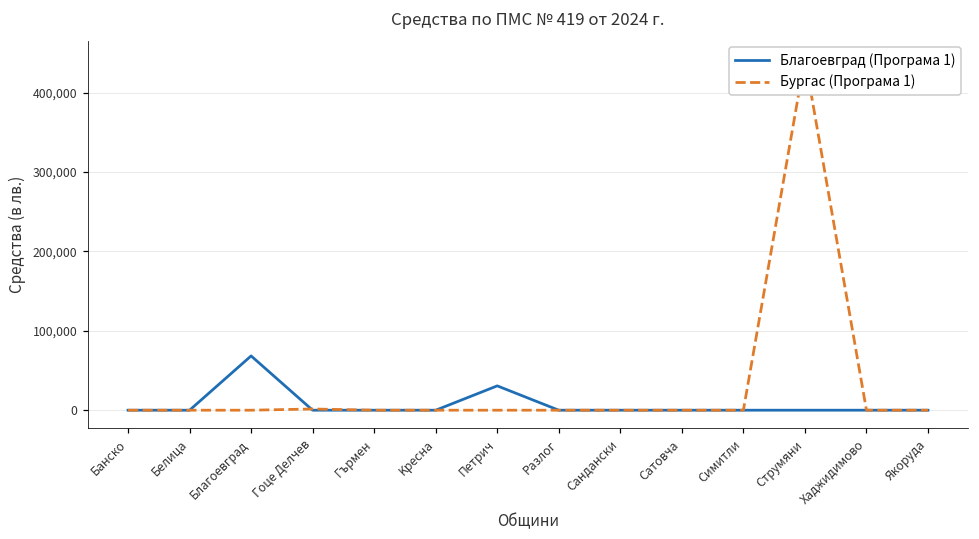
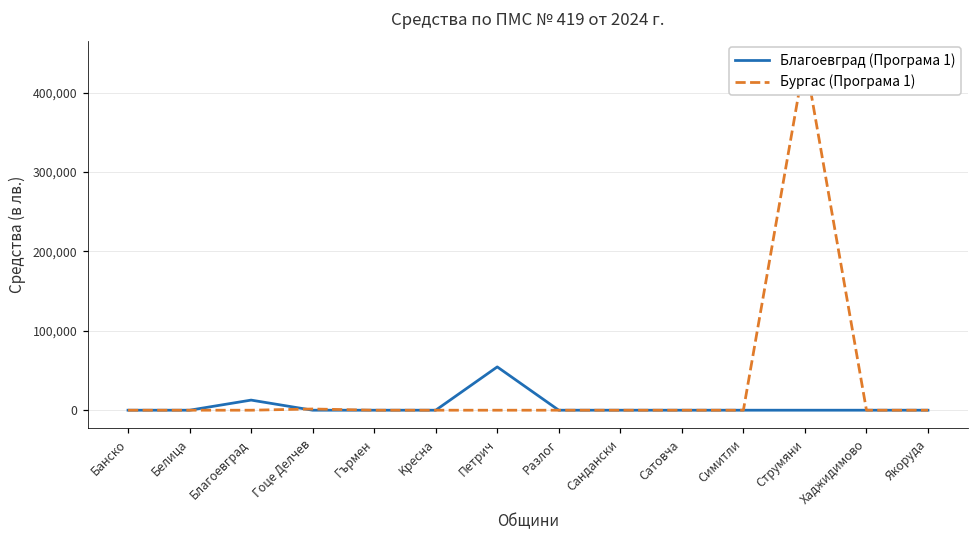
Благоевград (Програма 1), Благоевград: 70,000 -> 10,000
Благоевград (Програма 1), Петрич: 30,000 -> 50,000
